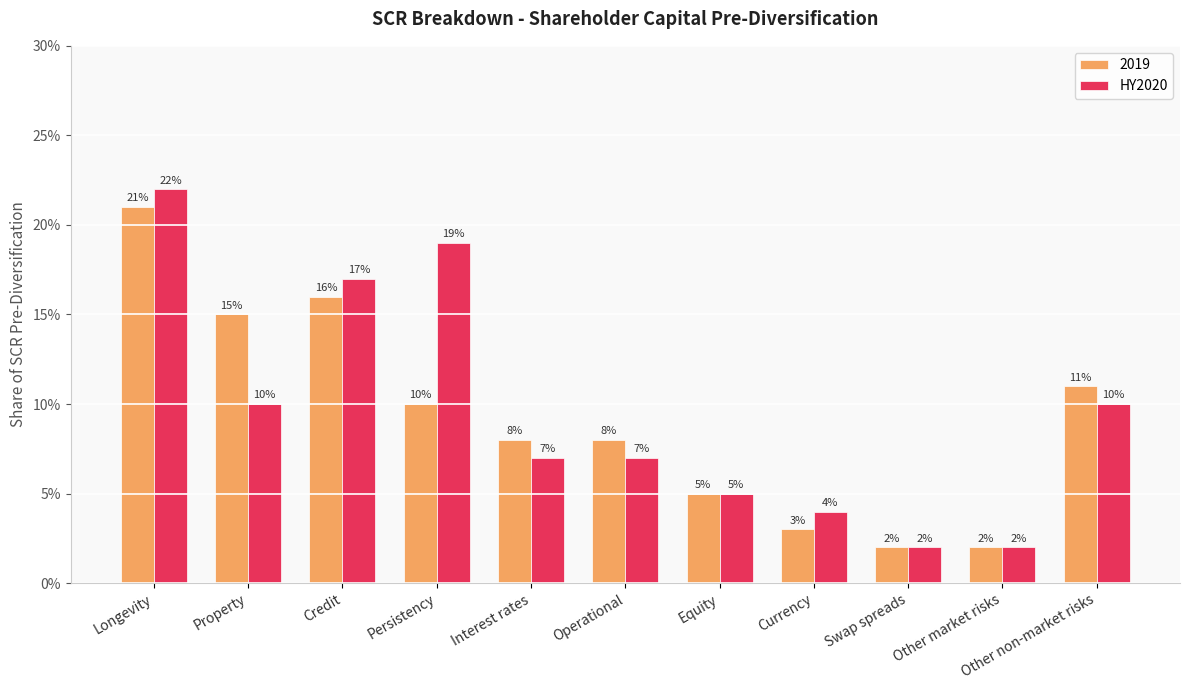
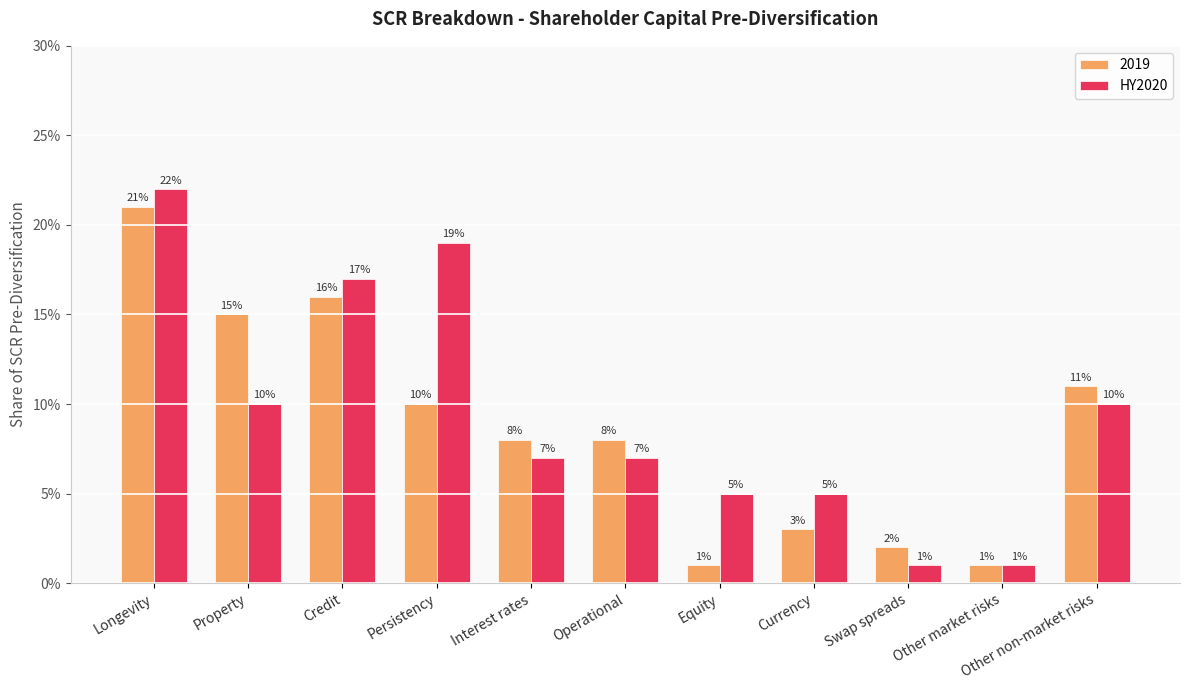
2019, Equity: 5% -> 1%
HY2020, Currency: 4% -> 5%
HY2020, Swap spreads: 2% -> 1%
2019, Other market risks: 2% -> 1%
HY2020, Other market risks: 2% -> 1%
